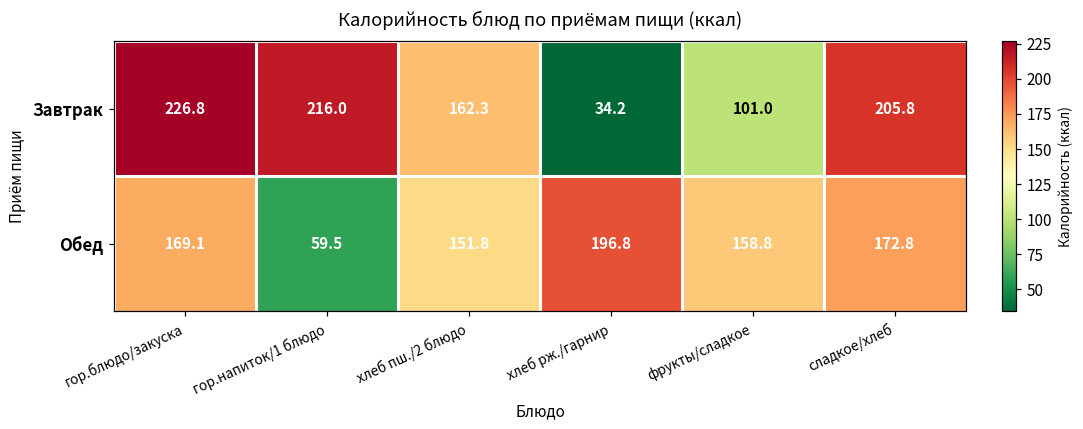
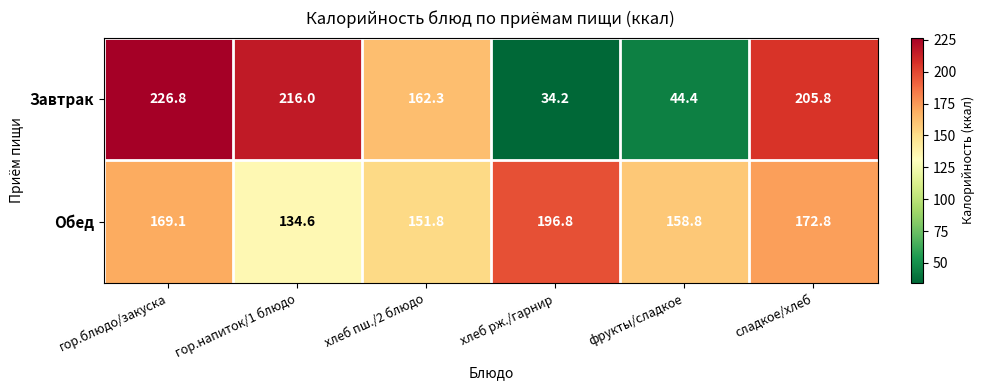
Завтрак, фрукты/сладкое: 101.0 -> 44.4
Обед, гор.напиток/1 блюдо: 59.5 -> 134.6
